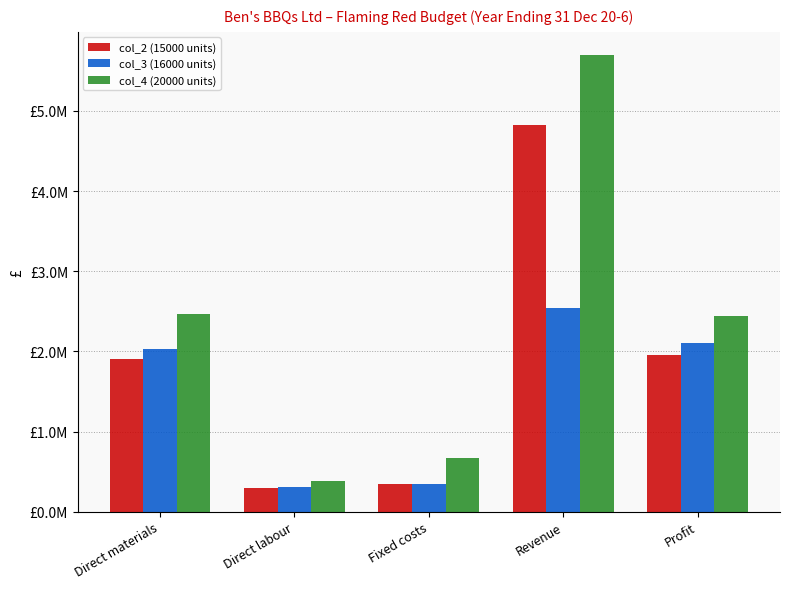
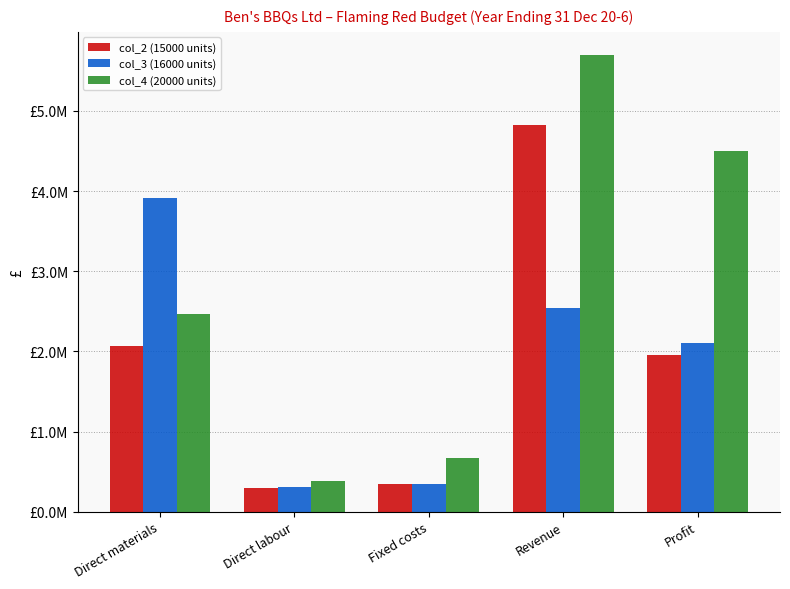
col_2 (15000 units), Direct materials: £1900000 -> £2100000
col_3 (16000 units), Direct materials: £2000000 -> £3900000
col_4 (20000 units), Profit: £2400000 -> £4500000
